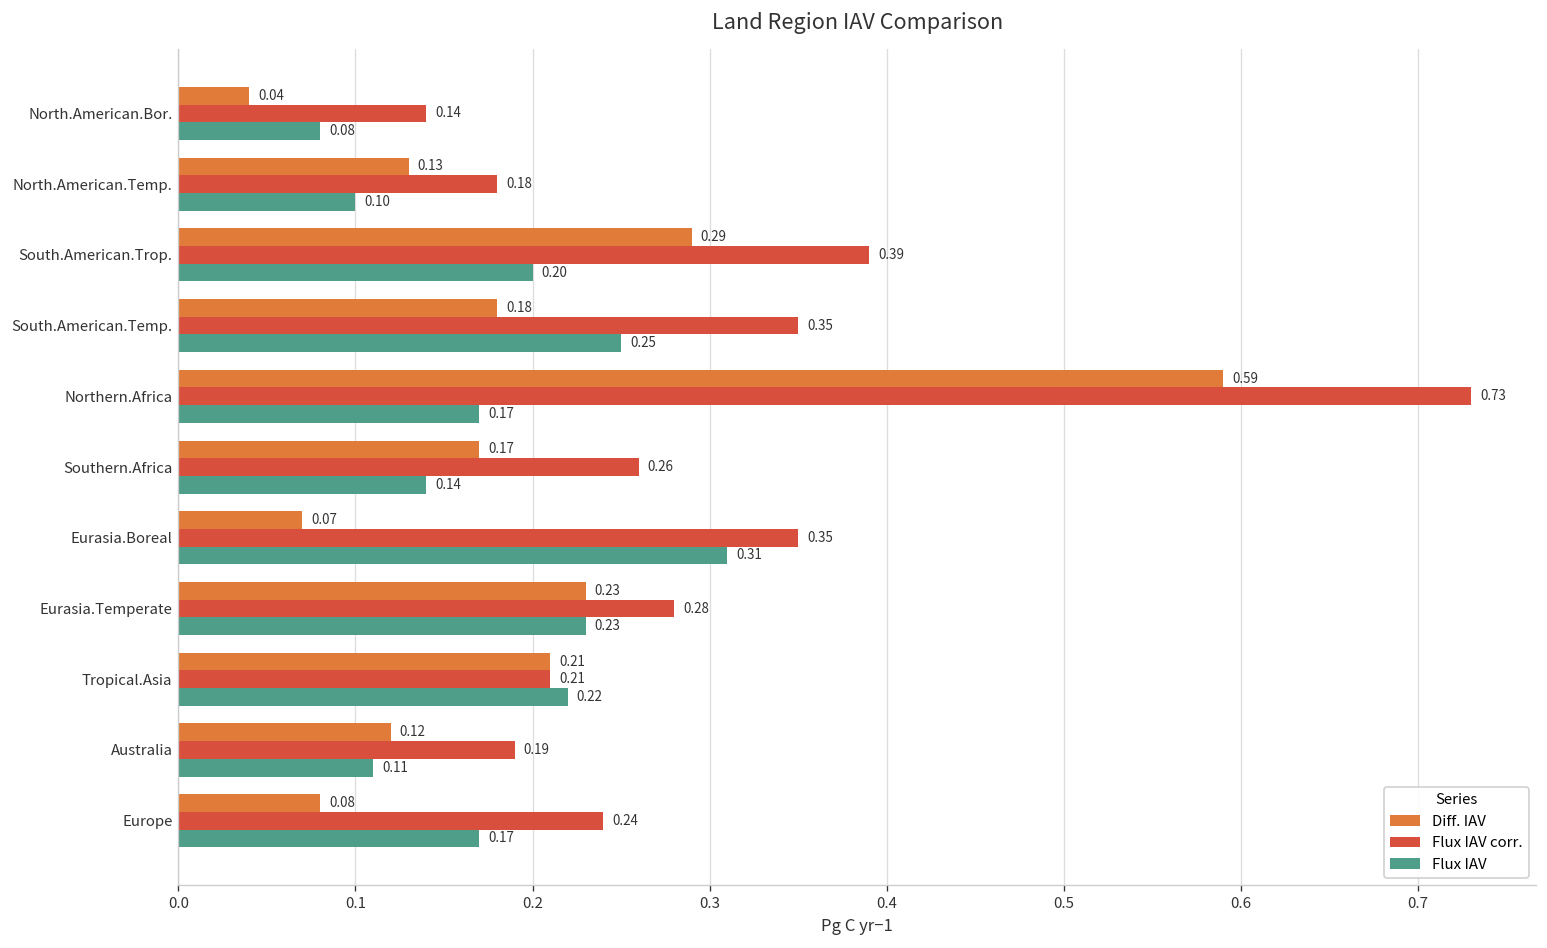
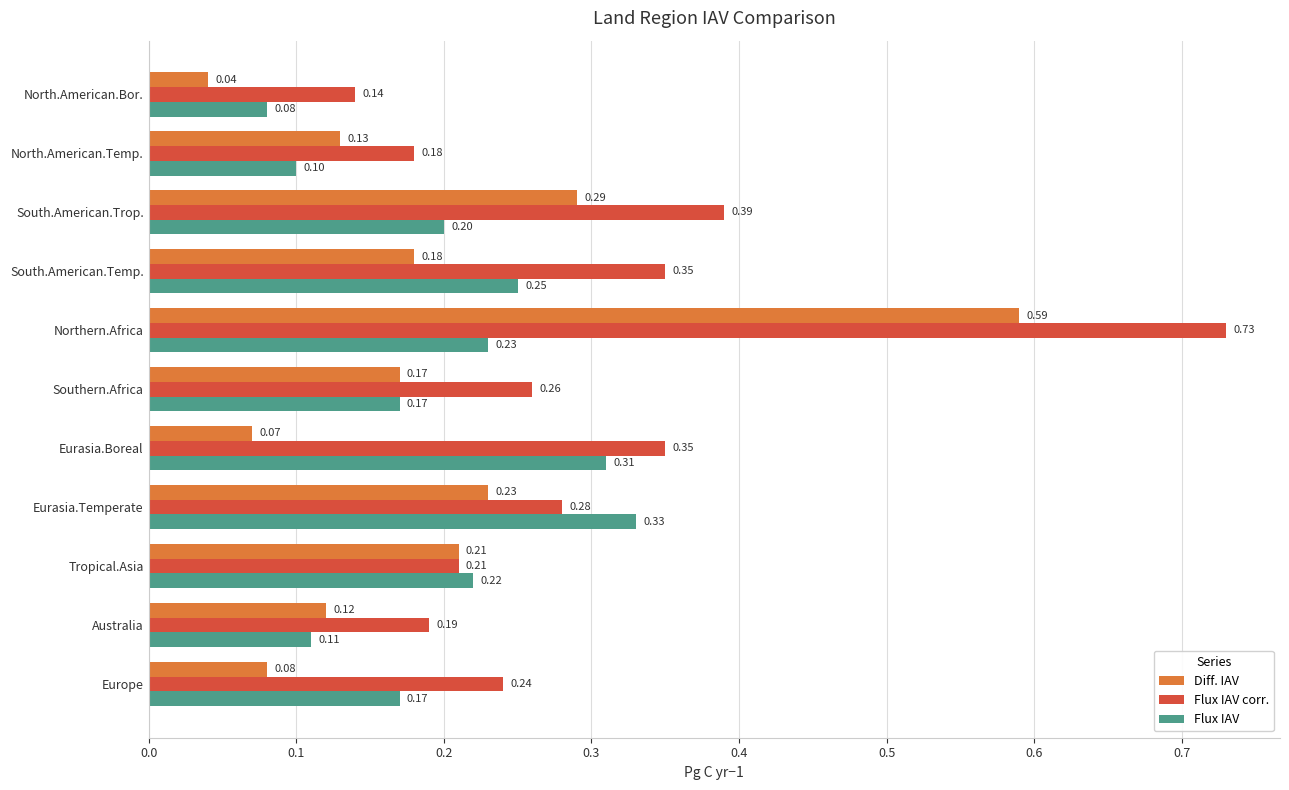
Flux IAV, Northern.Africa: 0.17 -> 0.23
Flux IAV, Southern.Africa: 0.14 -> 0.17
Flux IAV, Eurasia.Temperate: 0.23 -> 0.33
